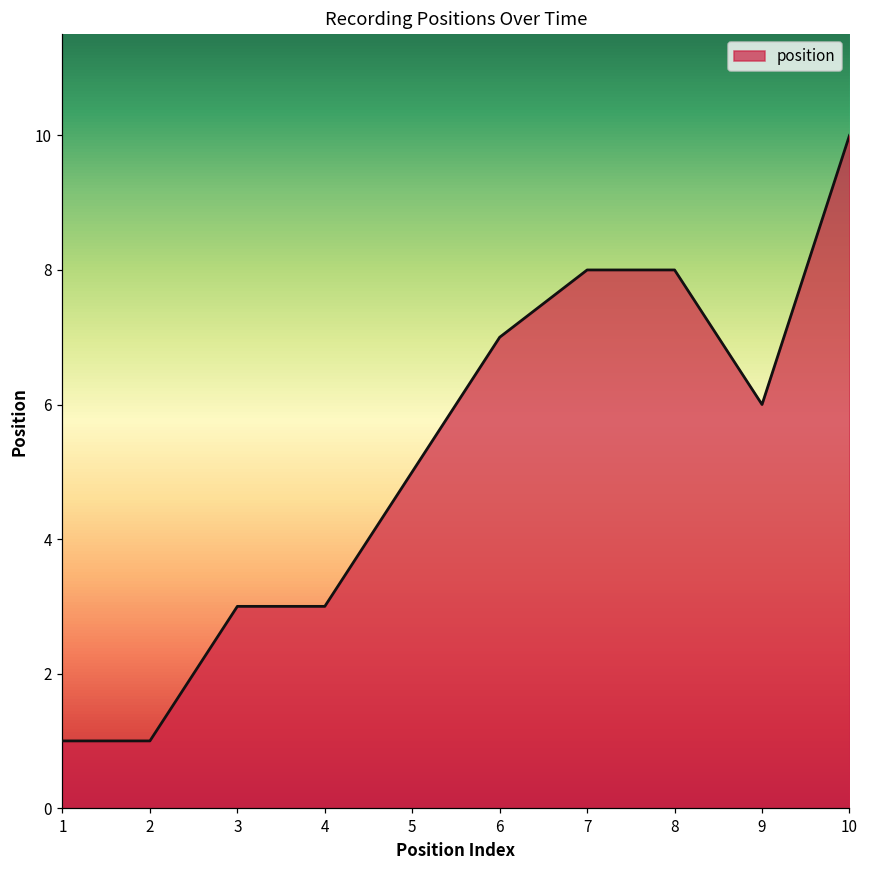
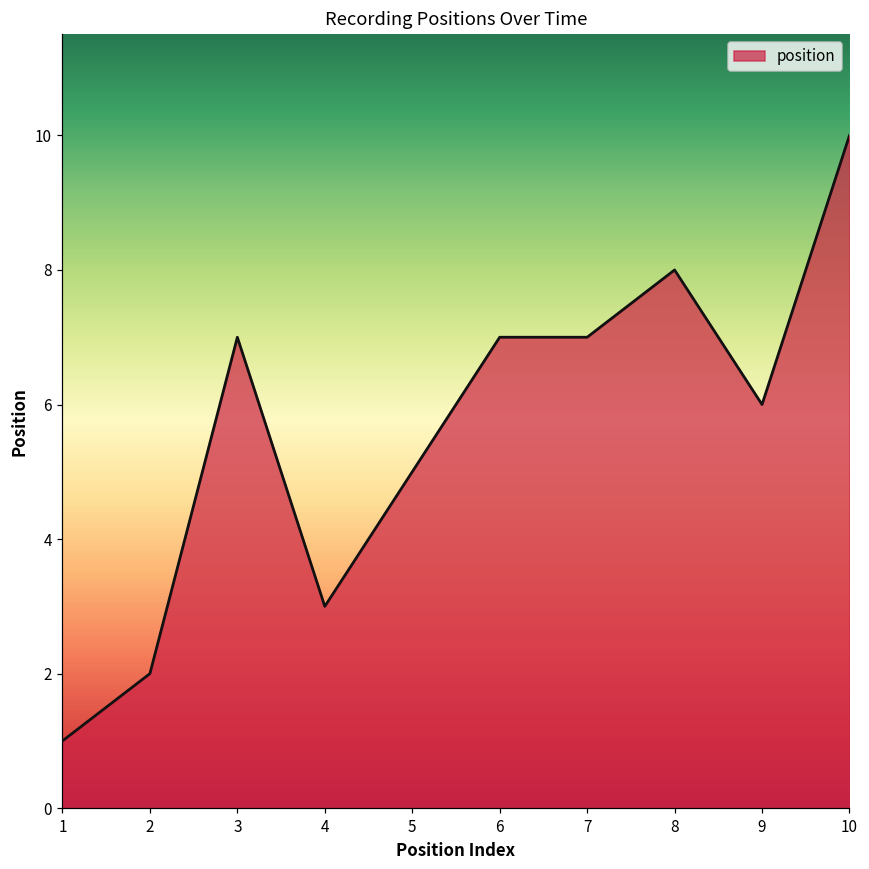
2: 1 -> 2
3: 3 -> 7
7: 8 -> 7
